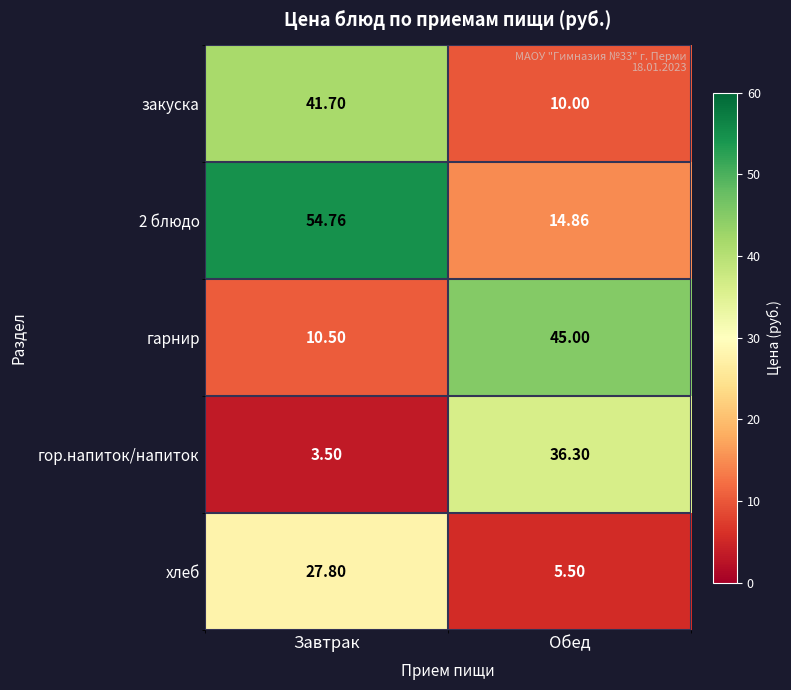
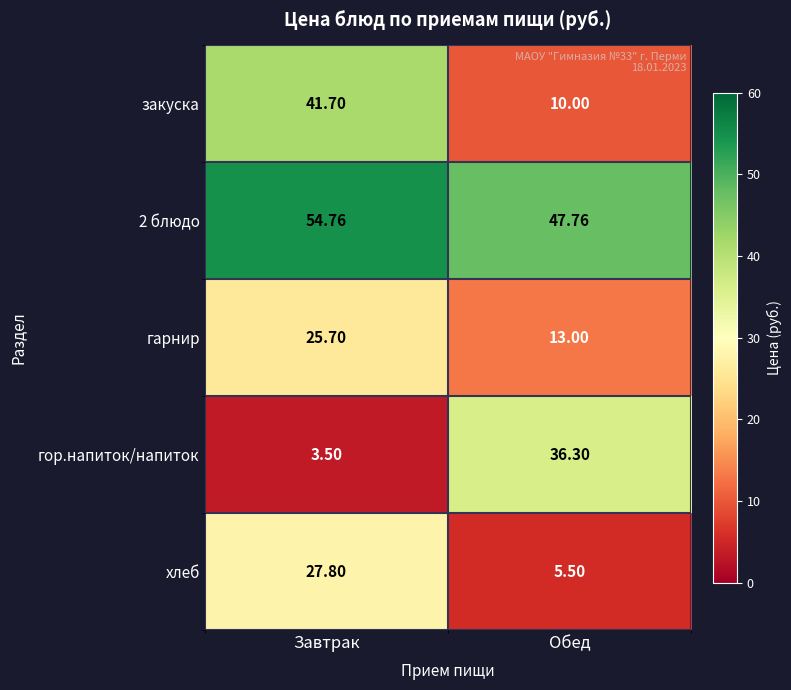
2 блюдо, Обед: 14.86 -> 47.76
гарнир, Завтрак: 10.50 -> 25.70
гарнир, Обед: 45.00 -> 13.00
